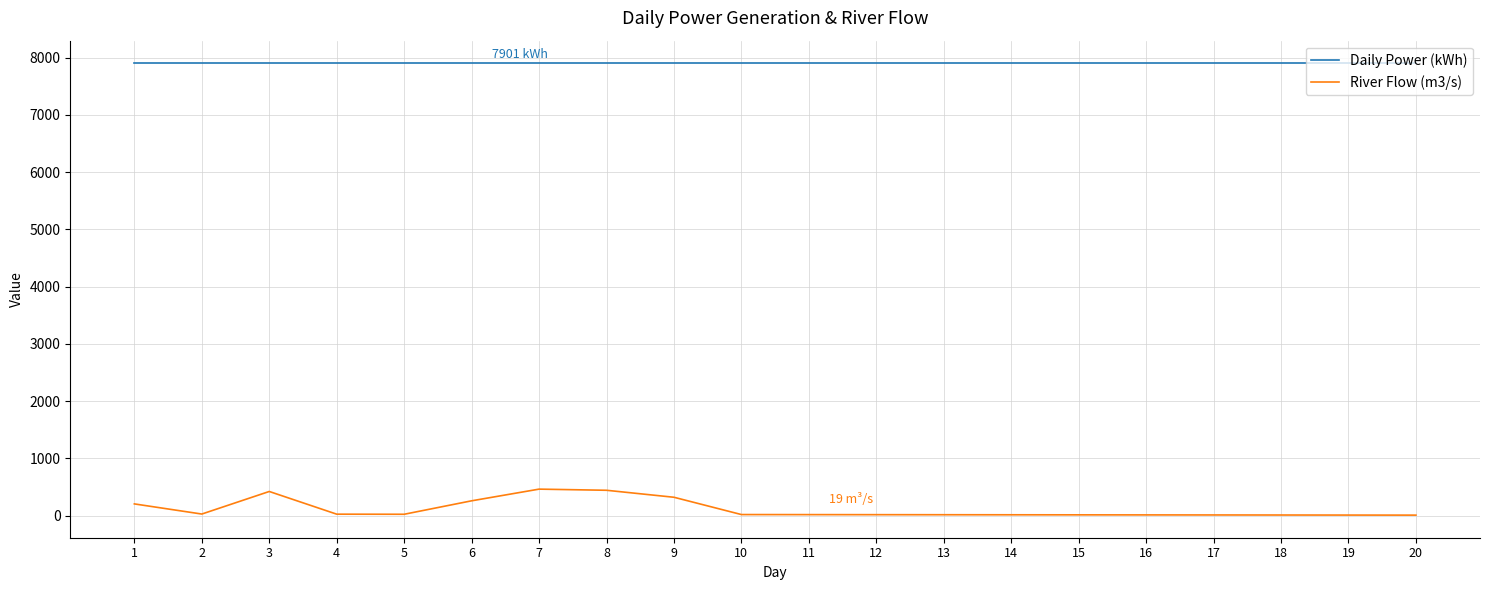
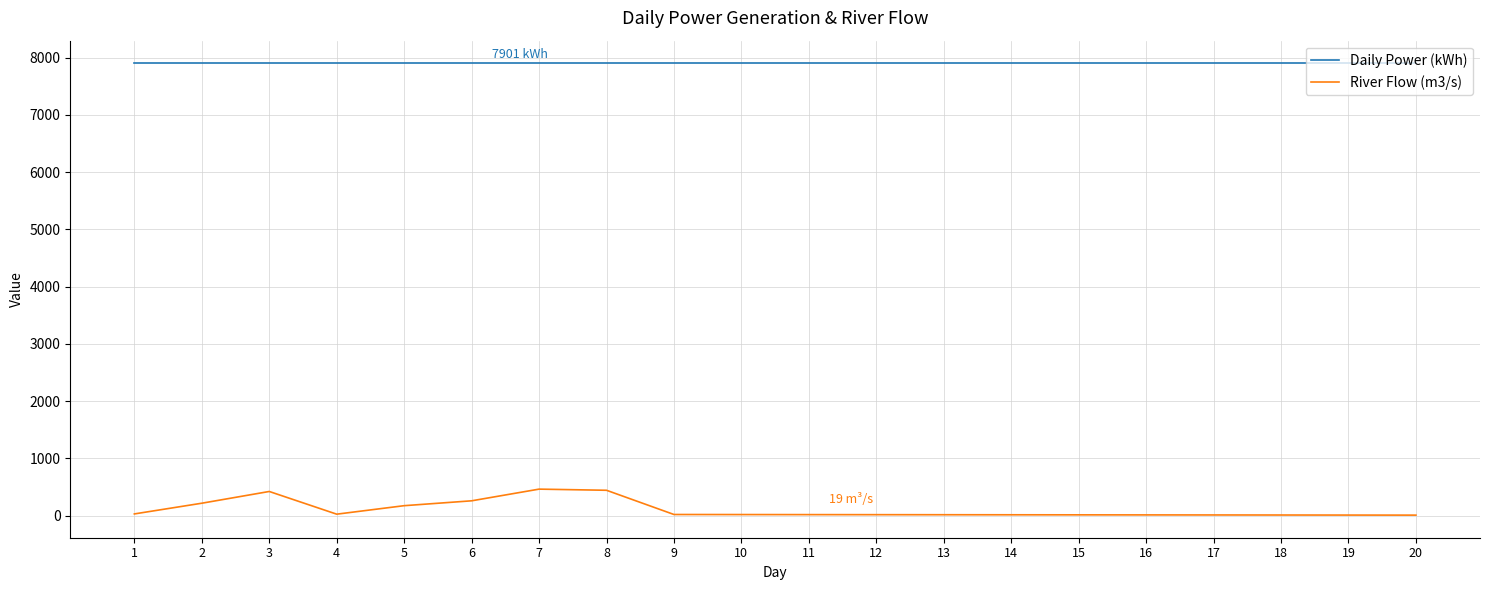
River Flow (m3/s), 1: 200 -> 0
River Flow (m3/s), 2: 0 -> 200
River Flow (m3/s), 5: 0 -> 200
River Flow (m3/s), 9: 300 -> 0
